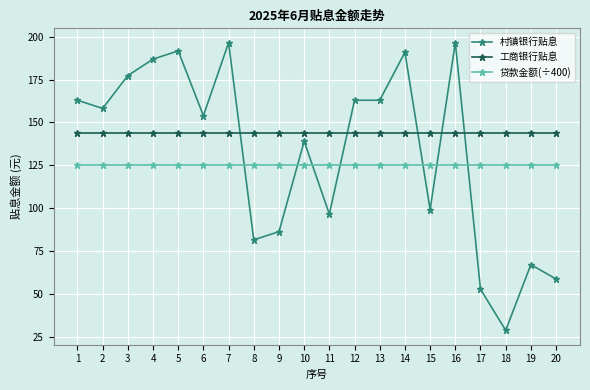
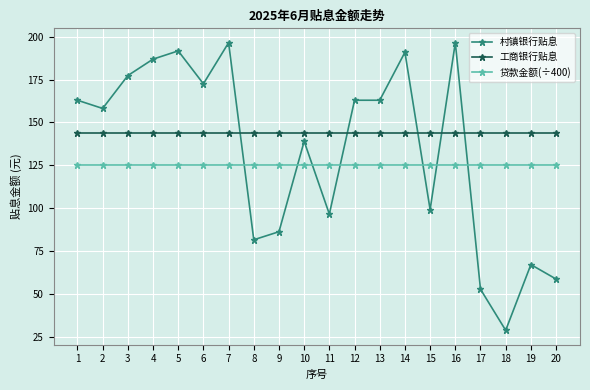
村镇银行贴息, 6: 154 -> 173
